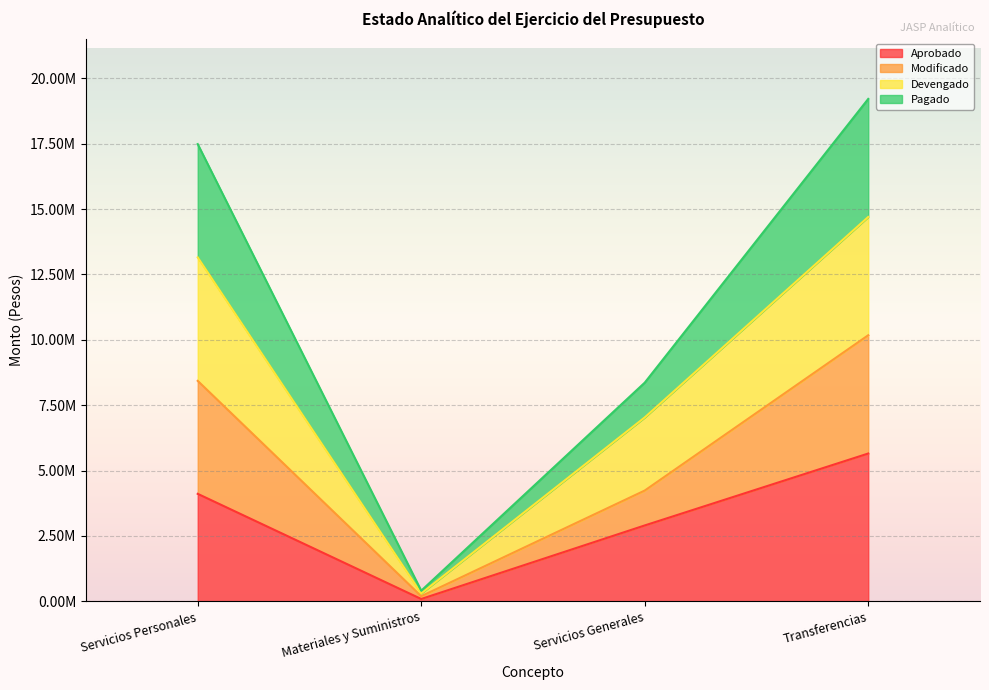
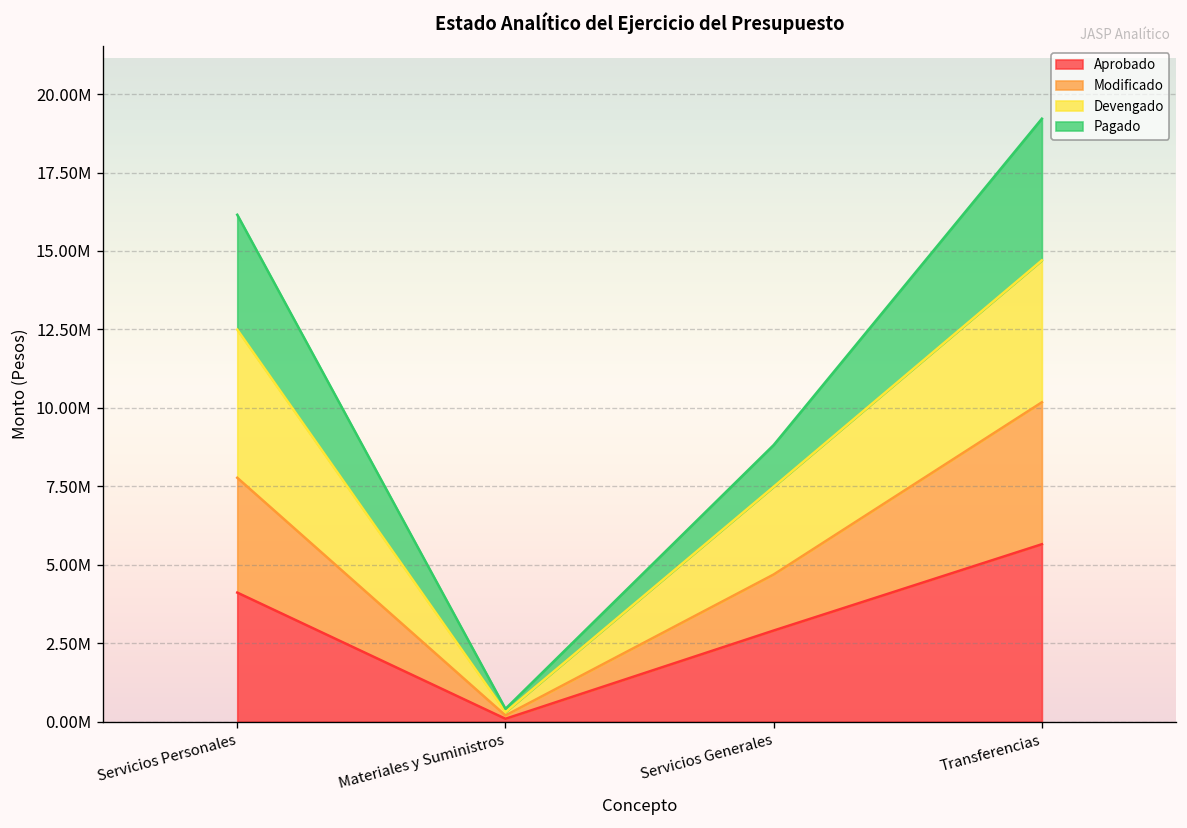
Modificado, Servicios Personales: 4300000 -> 3700000
Pagado, Servicios Personales: 4300000 -> 3700000
Modificado, Servicios Generales: 1300000 -> 1800000
